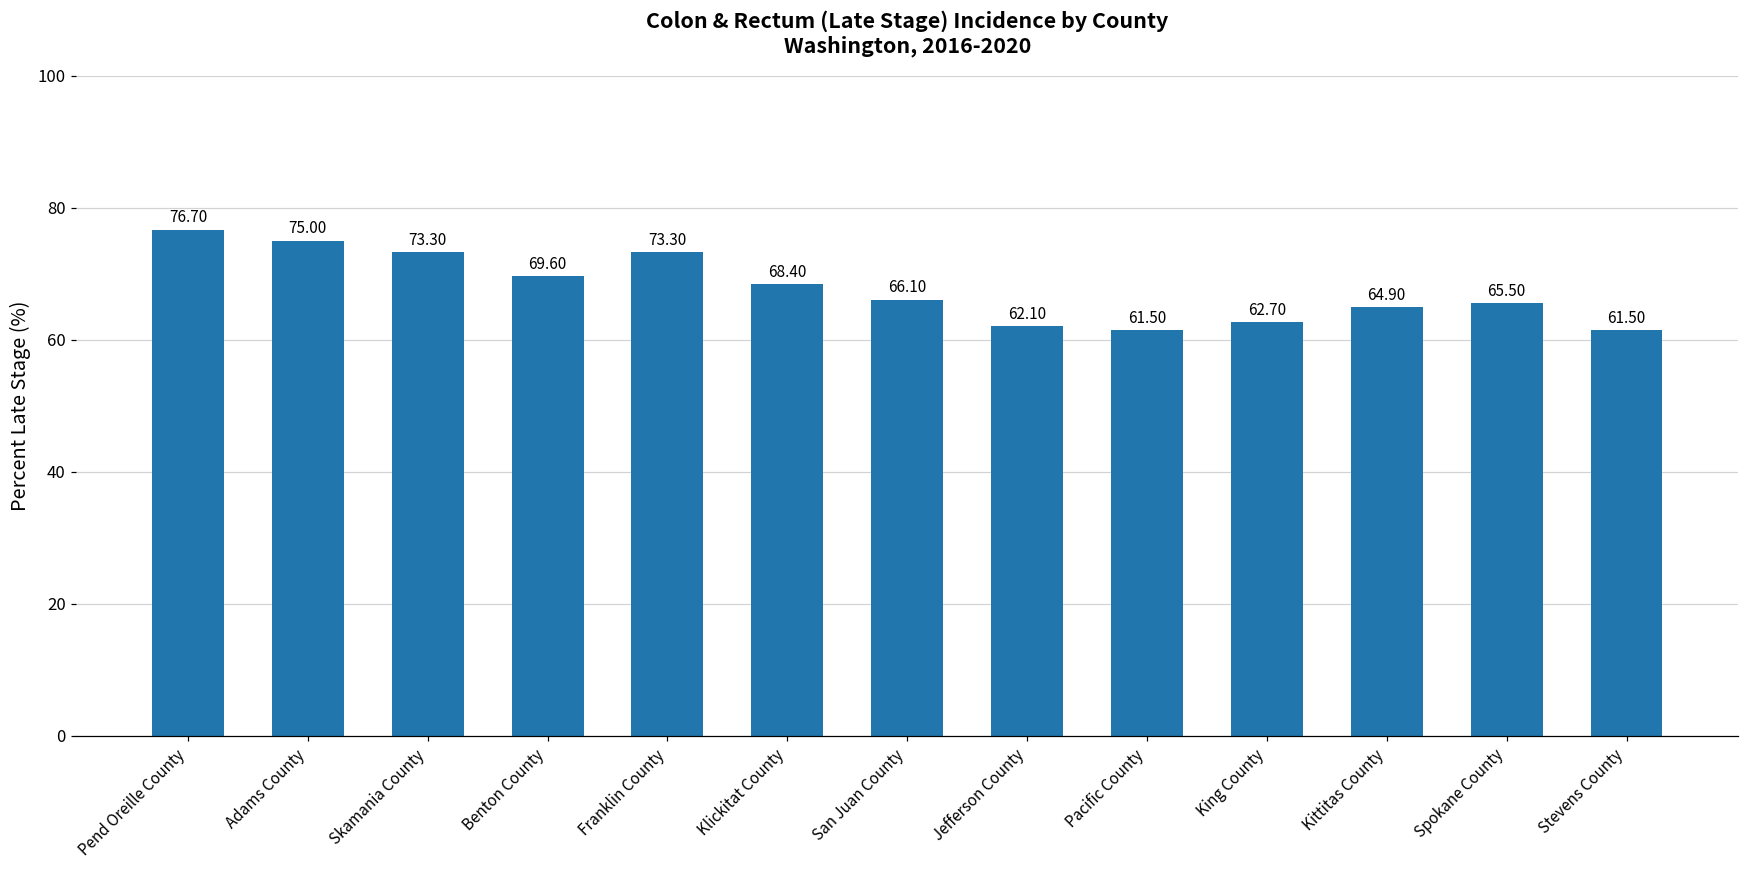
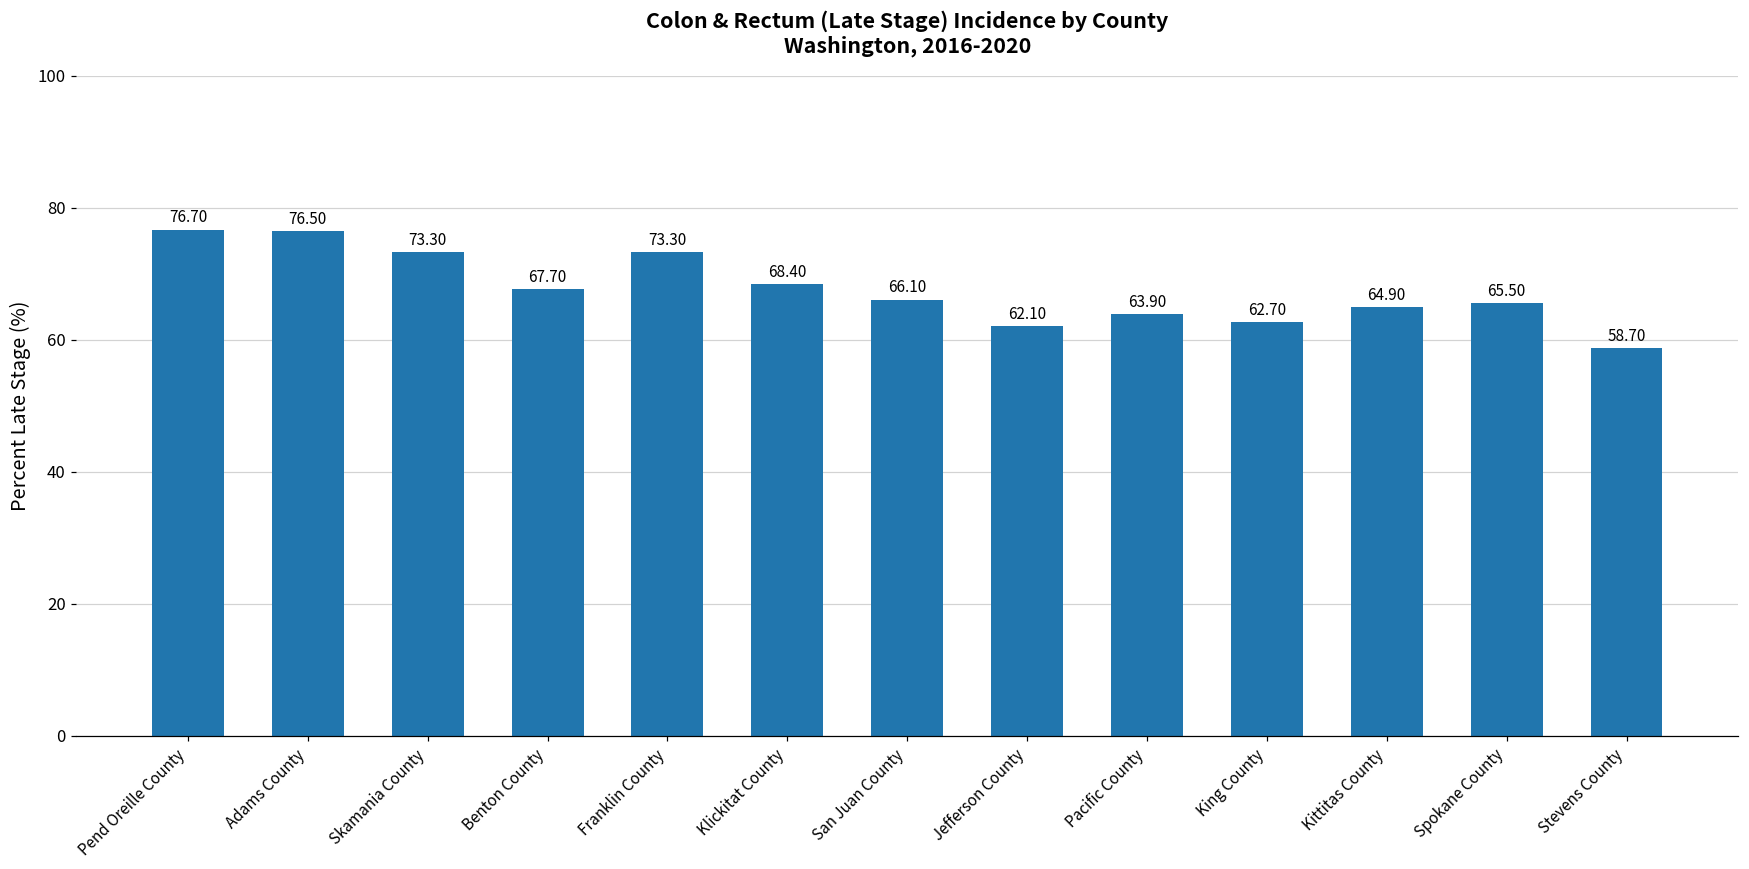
Adams County: 75.00 -> 76.50
Benton County: 69.60 -> 67.70
Pacific County: 61.50 -> 63.90
Stevens County: 61.50 -> 58.70
